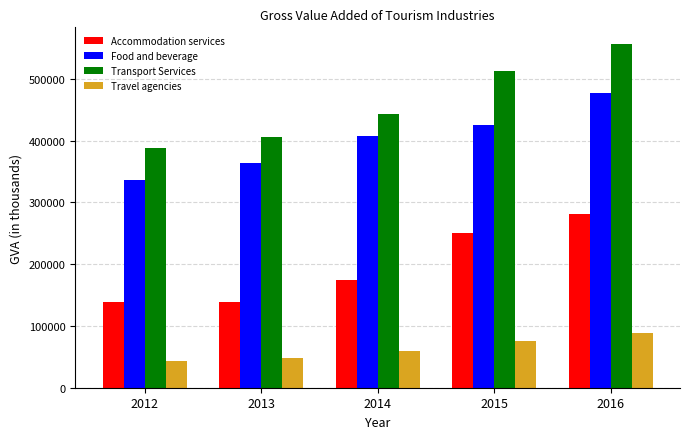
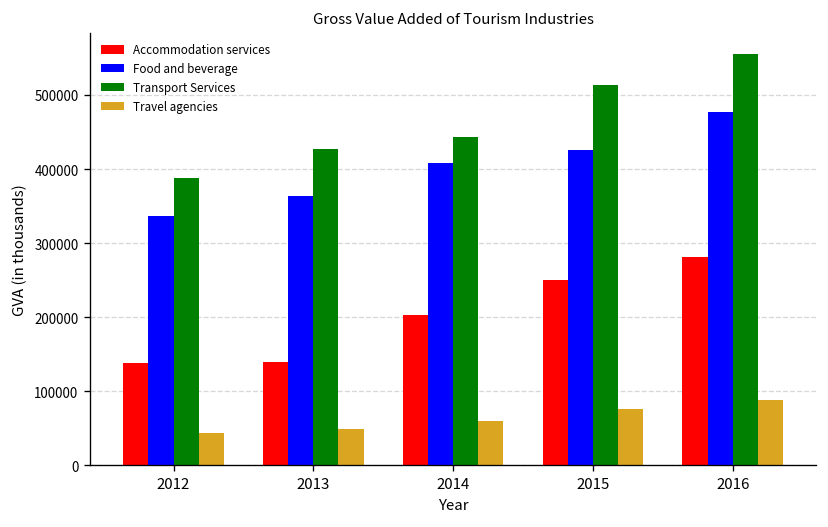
Transport Services, 2013: 410000 -> 430000
Accommodation services, 2014: 170000 -> 200000
